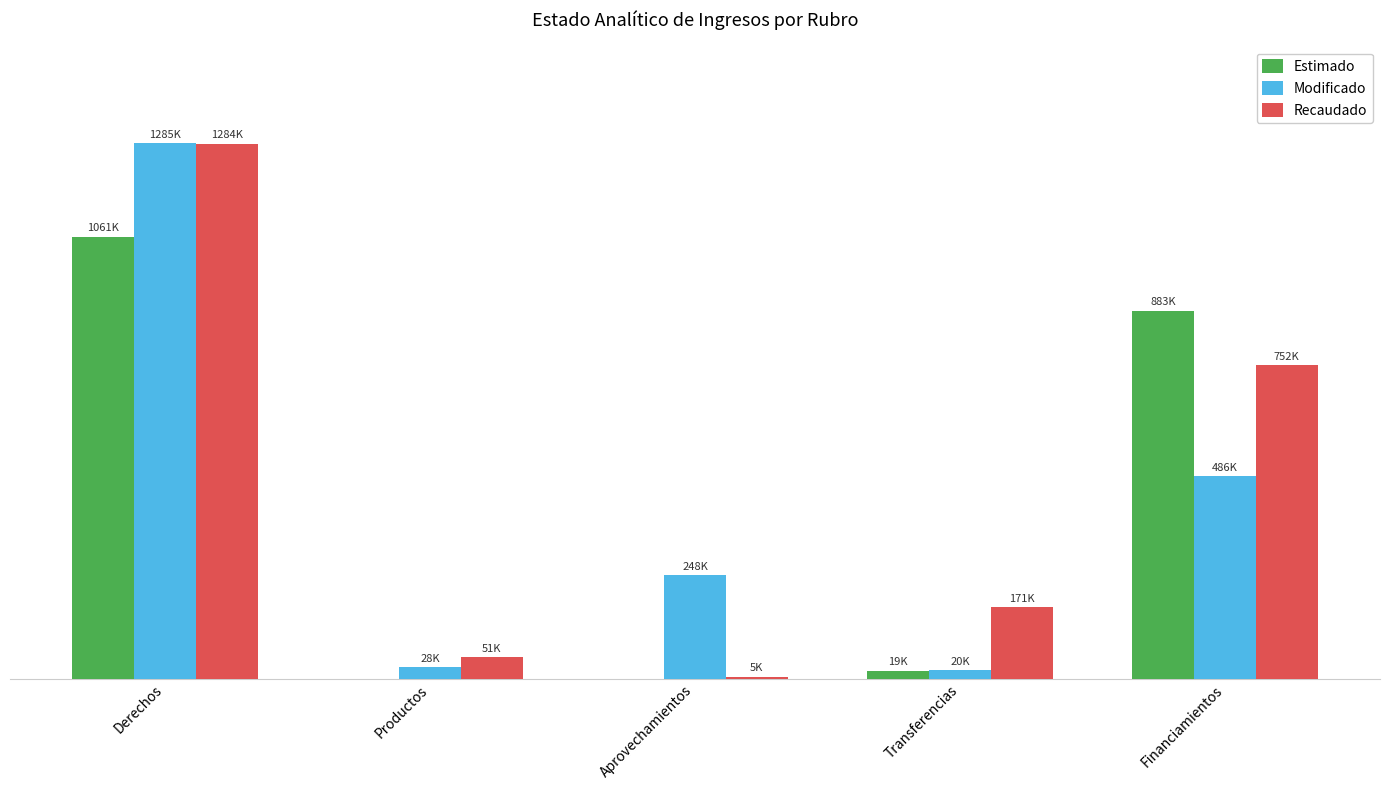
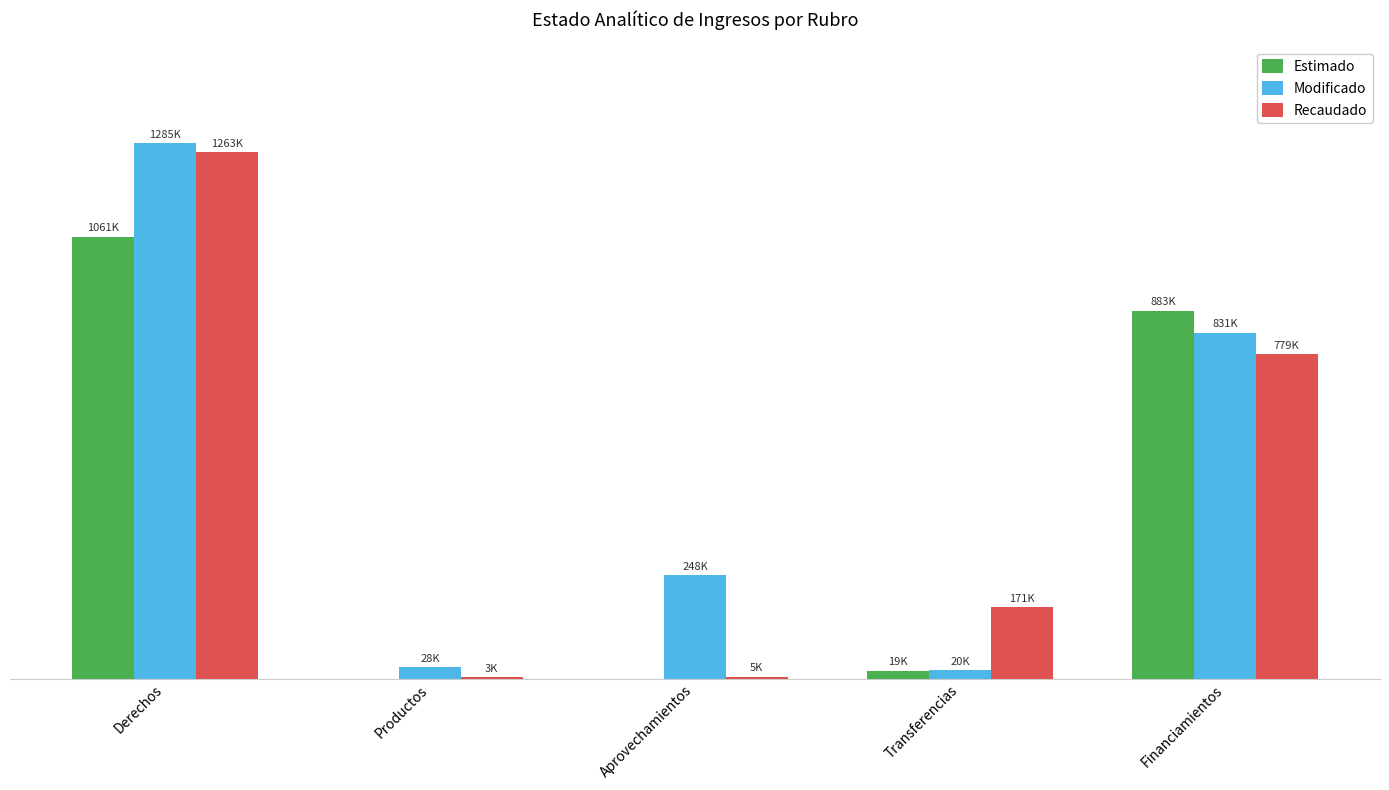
Recaudado, Derechos: 1284K -> 1263K
Recaudado, Productos: 51K -> 3K
Modificado, Financiamientos: 486K -> 831K
Recaudado, Financiamientos: 752K -> 779K
